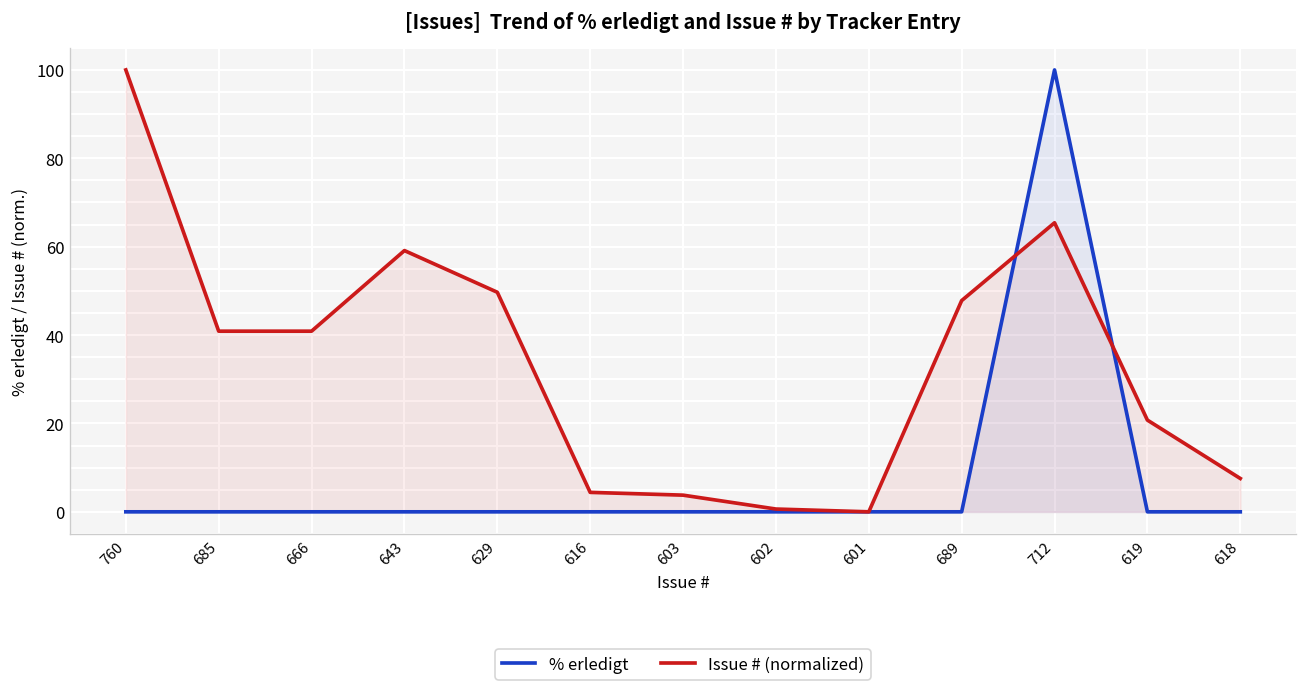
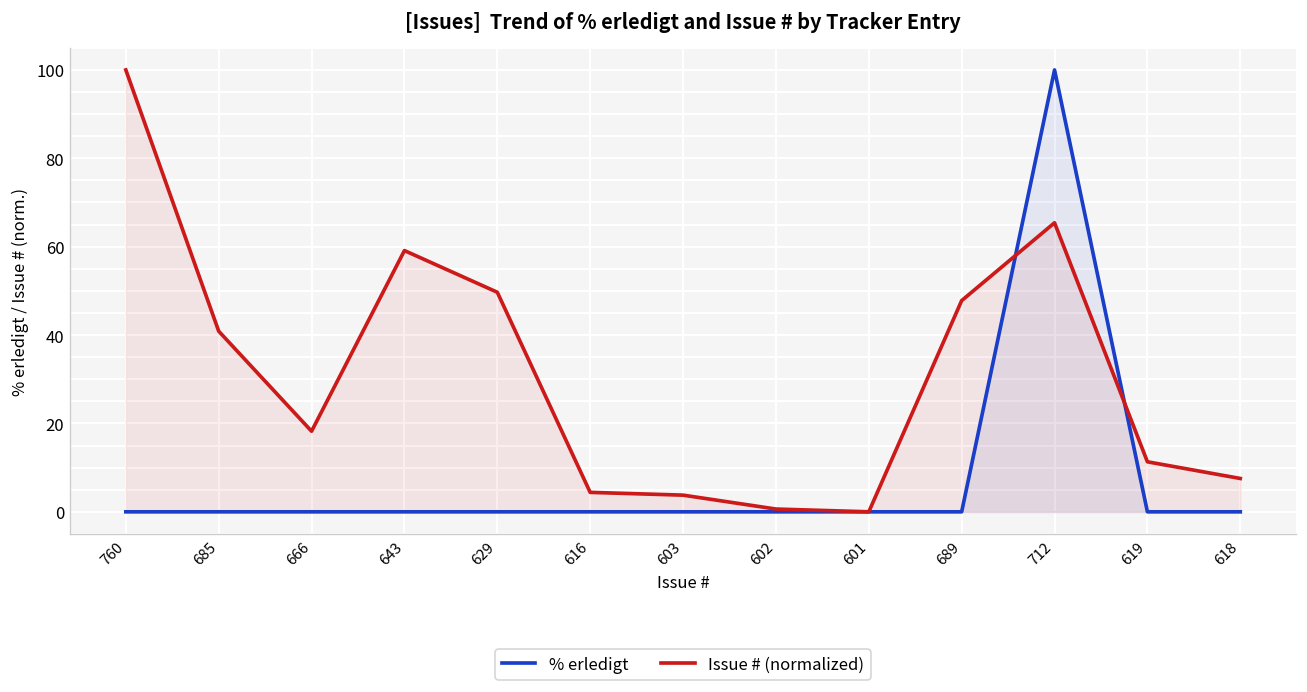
Issue # (normalized), 666: 41 -> 18
Issue # (normalized), 619: 21 -> 11
